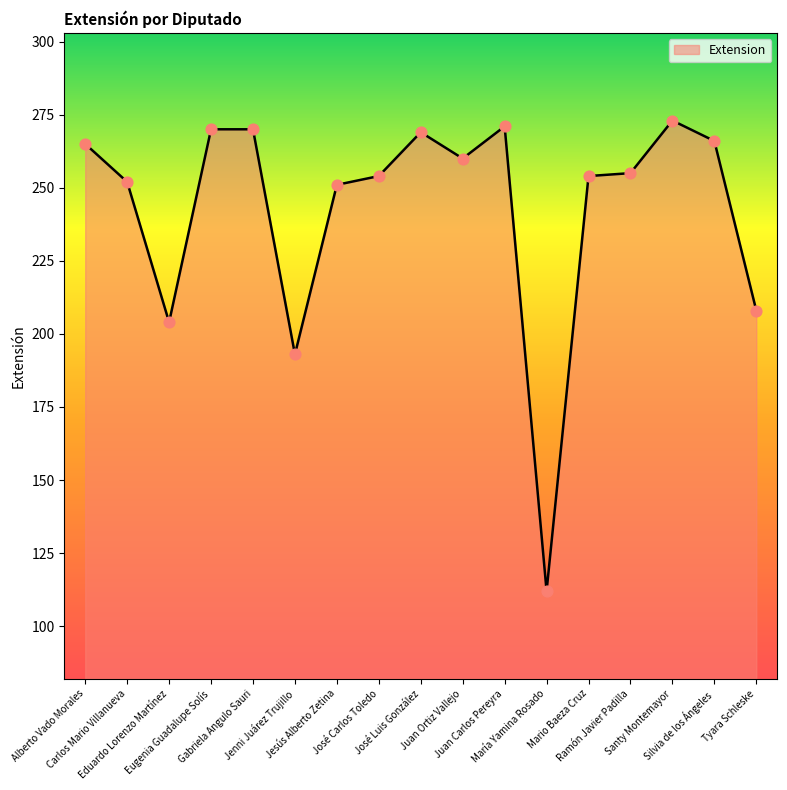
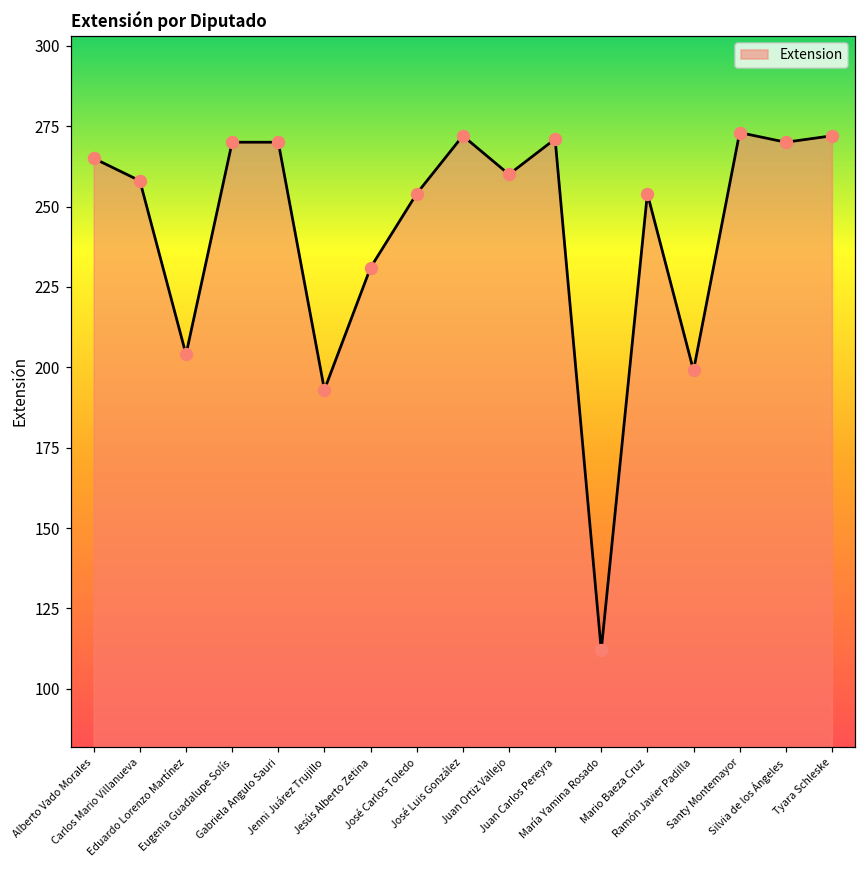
Carlos Mario Villanueva: 252 -> 258
Jesús Alberto Zetina: 251 -> 231
José Luis González: 269 -> 272
Ramón Javier Padilla: 255 -> 199
Silvia de los Ángeles: 266 -> 270
Tyara Schleske: 208 -> 272
